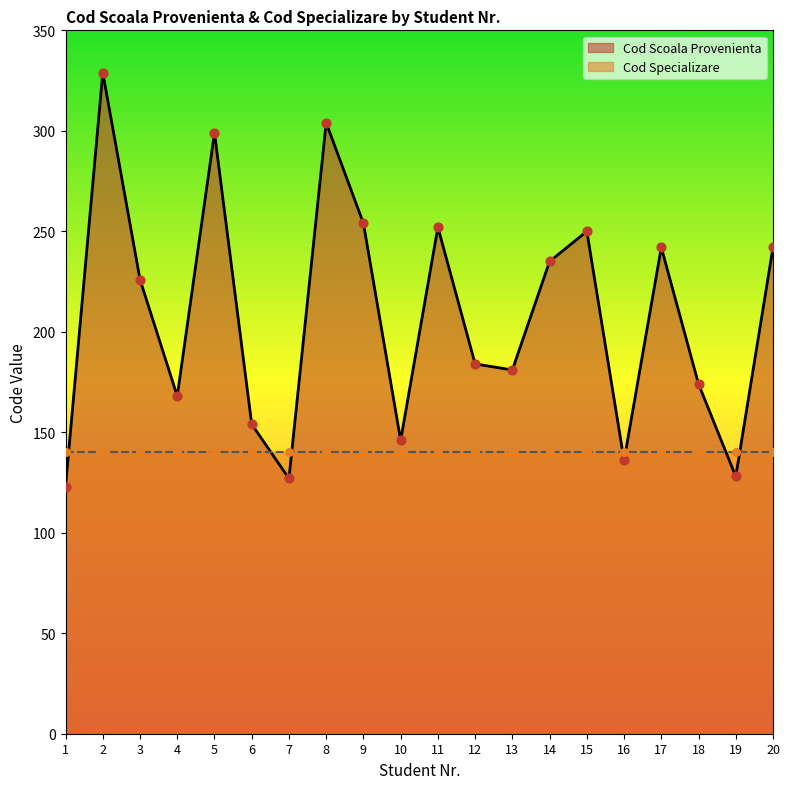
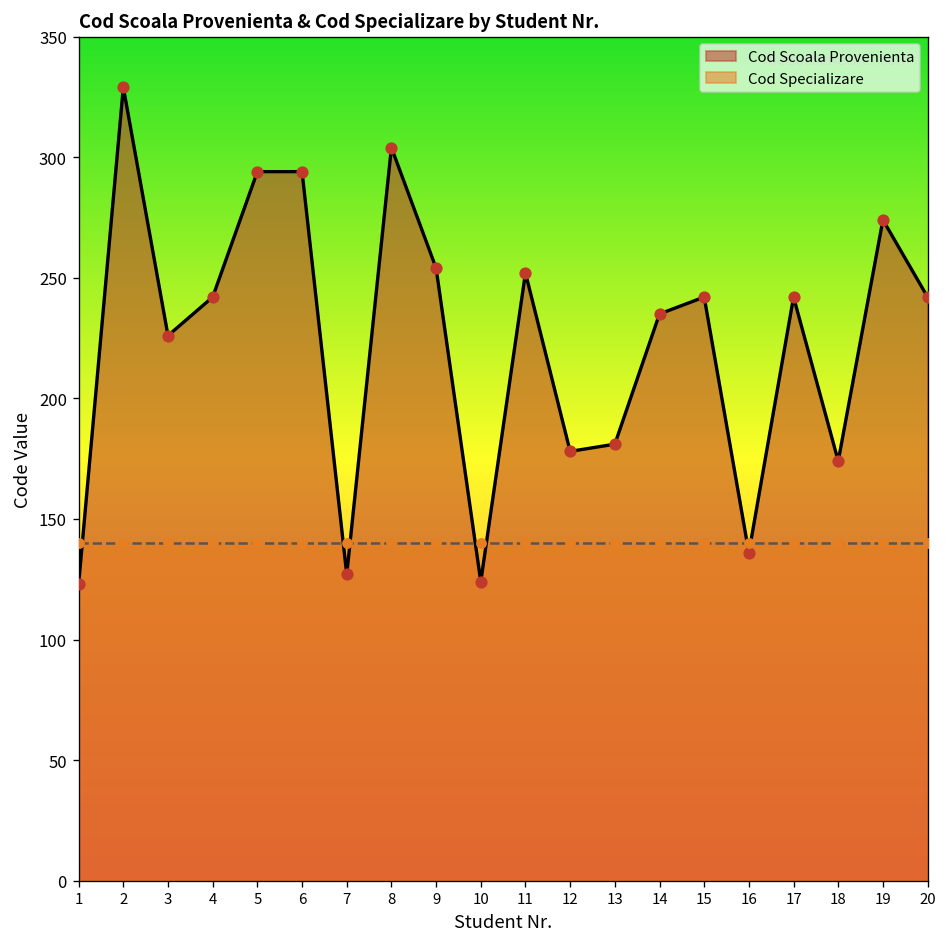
Cod Scoala Provenienta, 4: 168 -> 242
Cod Scoala Provenienta, 5: 299 -> 294
Cod Scoala Provenienta, 6: 154 -> 294
Cod Scoala Provenienta, 10: 146 -> 124
Cod Scoala Provenienta, 12: 184 -> 178
Cod Scoala Provenienta, 15: 250 -> 242
Cod Scoala Provenienta, 19: 128 -> 274
